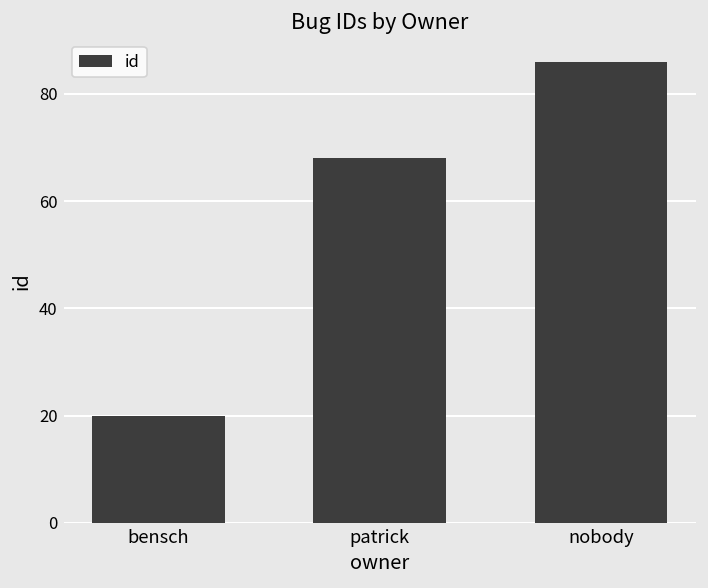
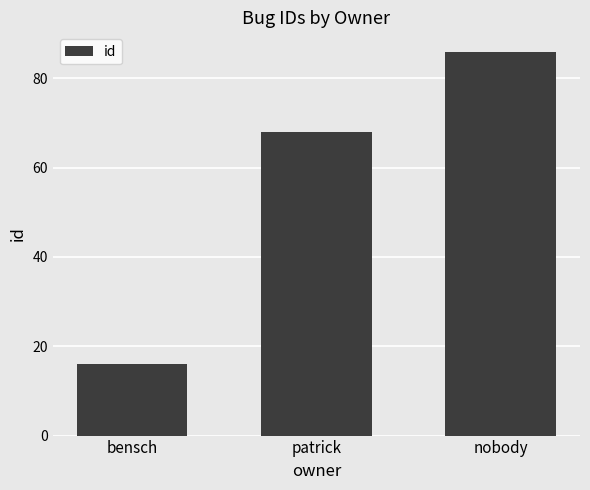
bensch: 20 -> 16
